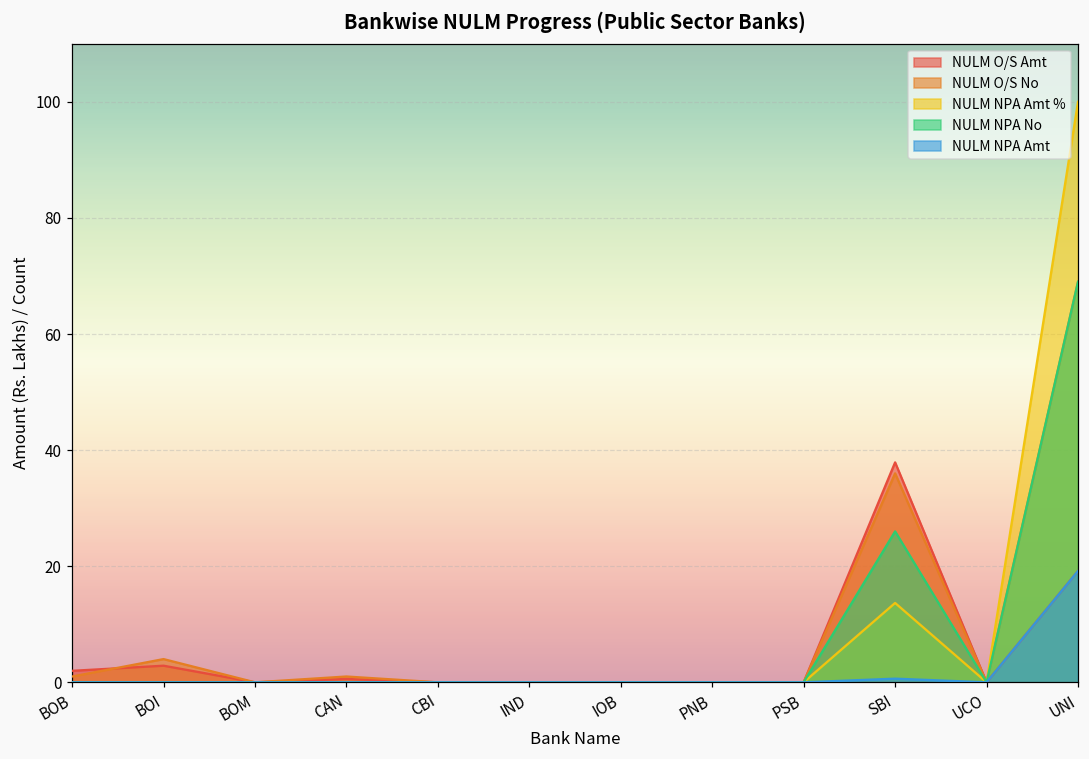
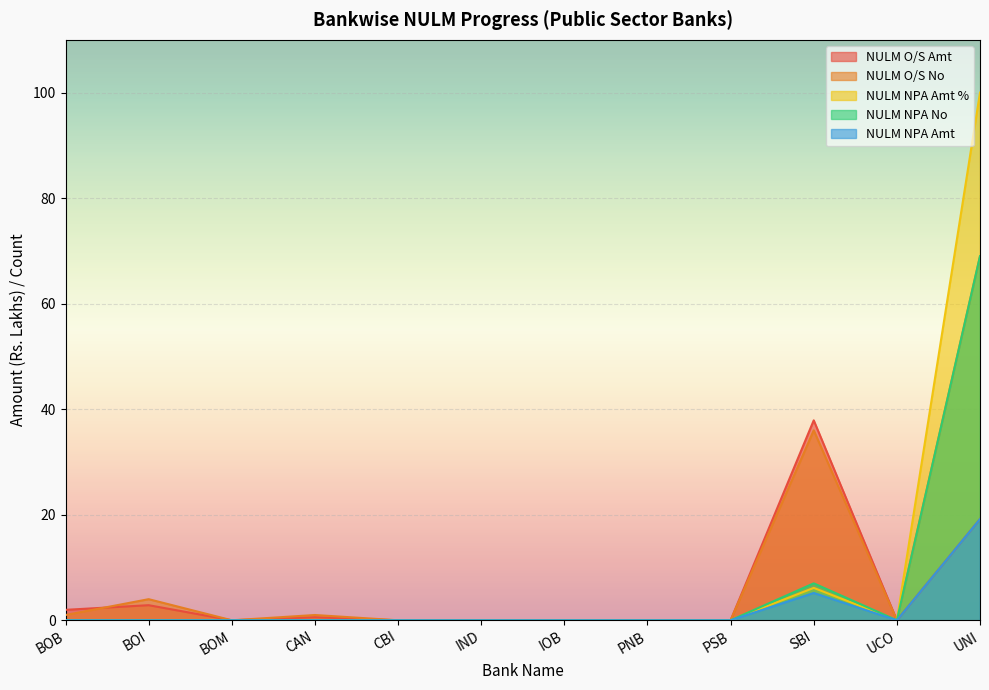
NULM NPA Amt %, SBI: 14 -> 6
NULM NPA No, SBI: 26 -> 7
NULM NPA Amt, SBI: 1 -> 5
